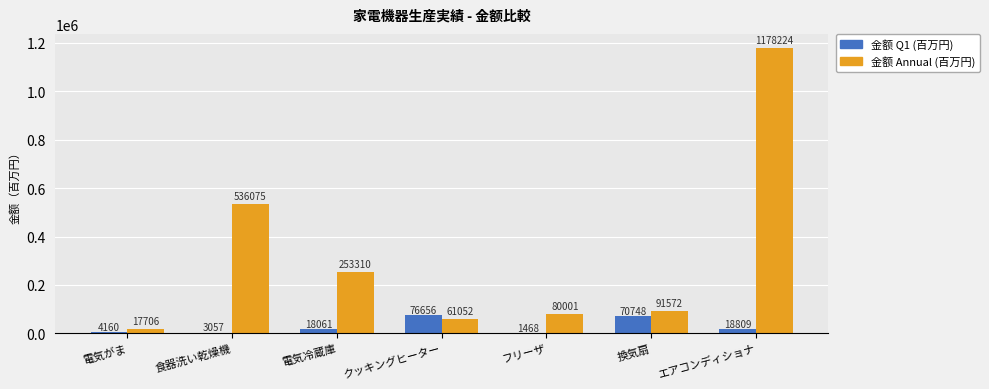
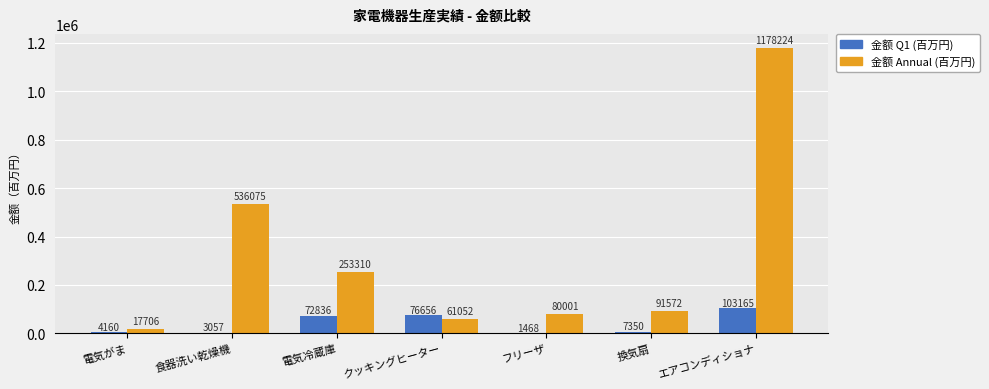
金额 Q1 (百万円), 電気冷蔵庫: 18061 -> 72836
金额 Q1 (百万円), 換気扇: 70748 -> 7350
金额 Q1 (百万円), エアコンディショナ: 18809 -> 103165
